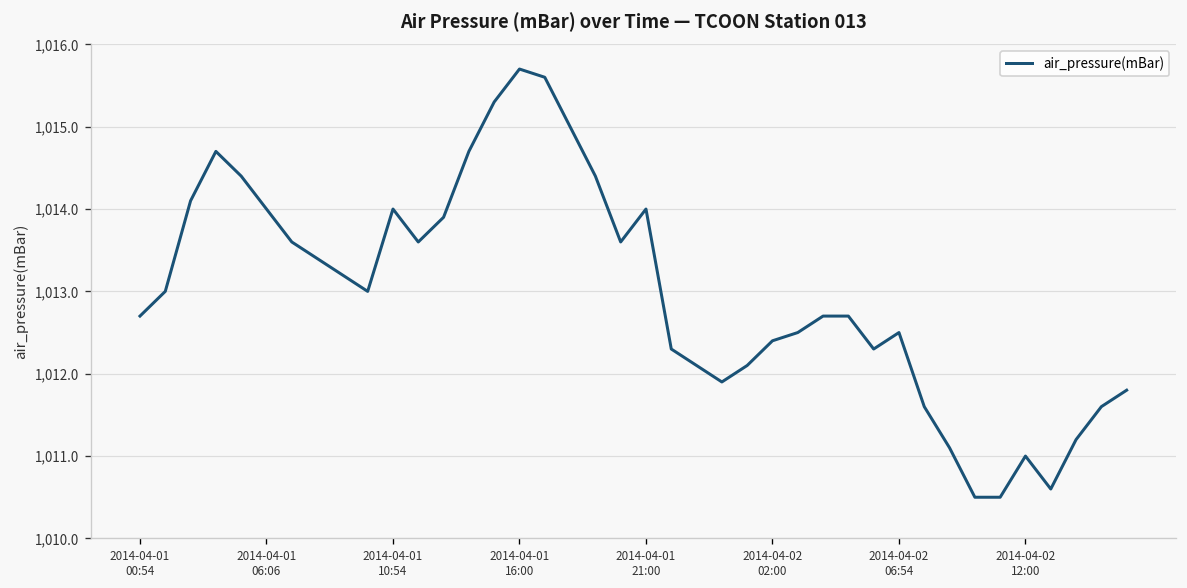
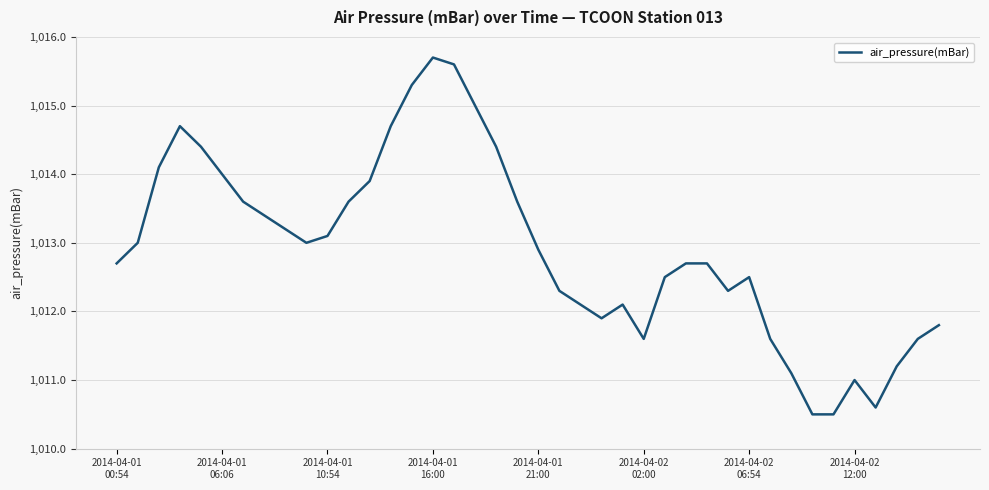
2014-04-01 10:54: 1,014.0 -> 1,013.1
2014-04-01 21:00: 1,014.0 -> 1,012.9
2014-04-02 02:00: 1,012.4 -> 1,011.6
